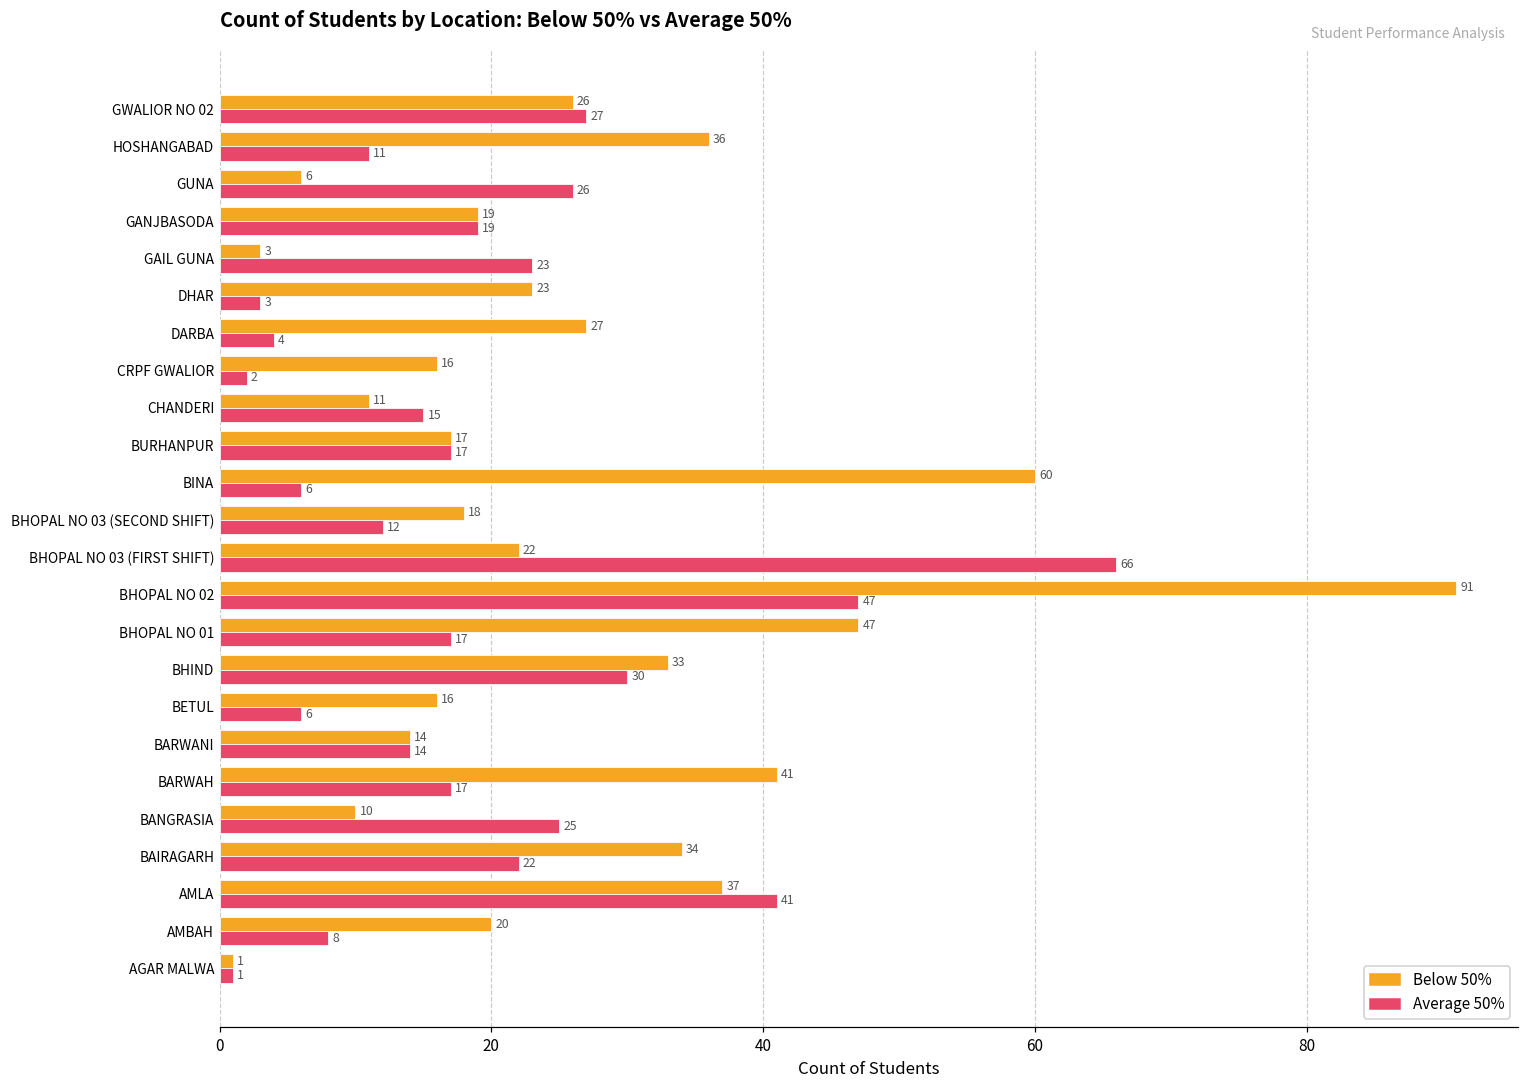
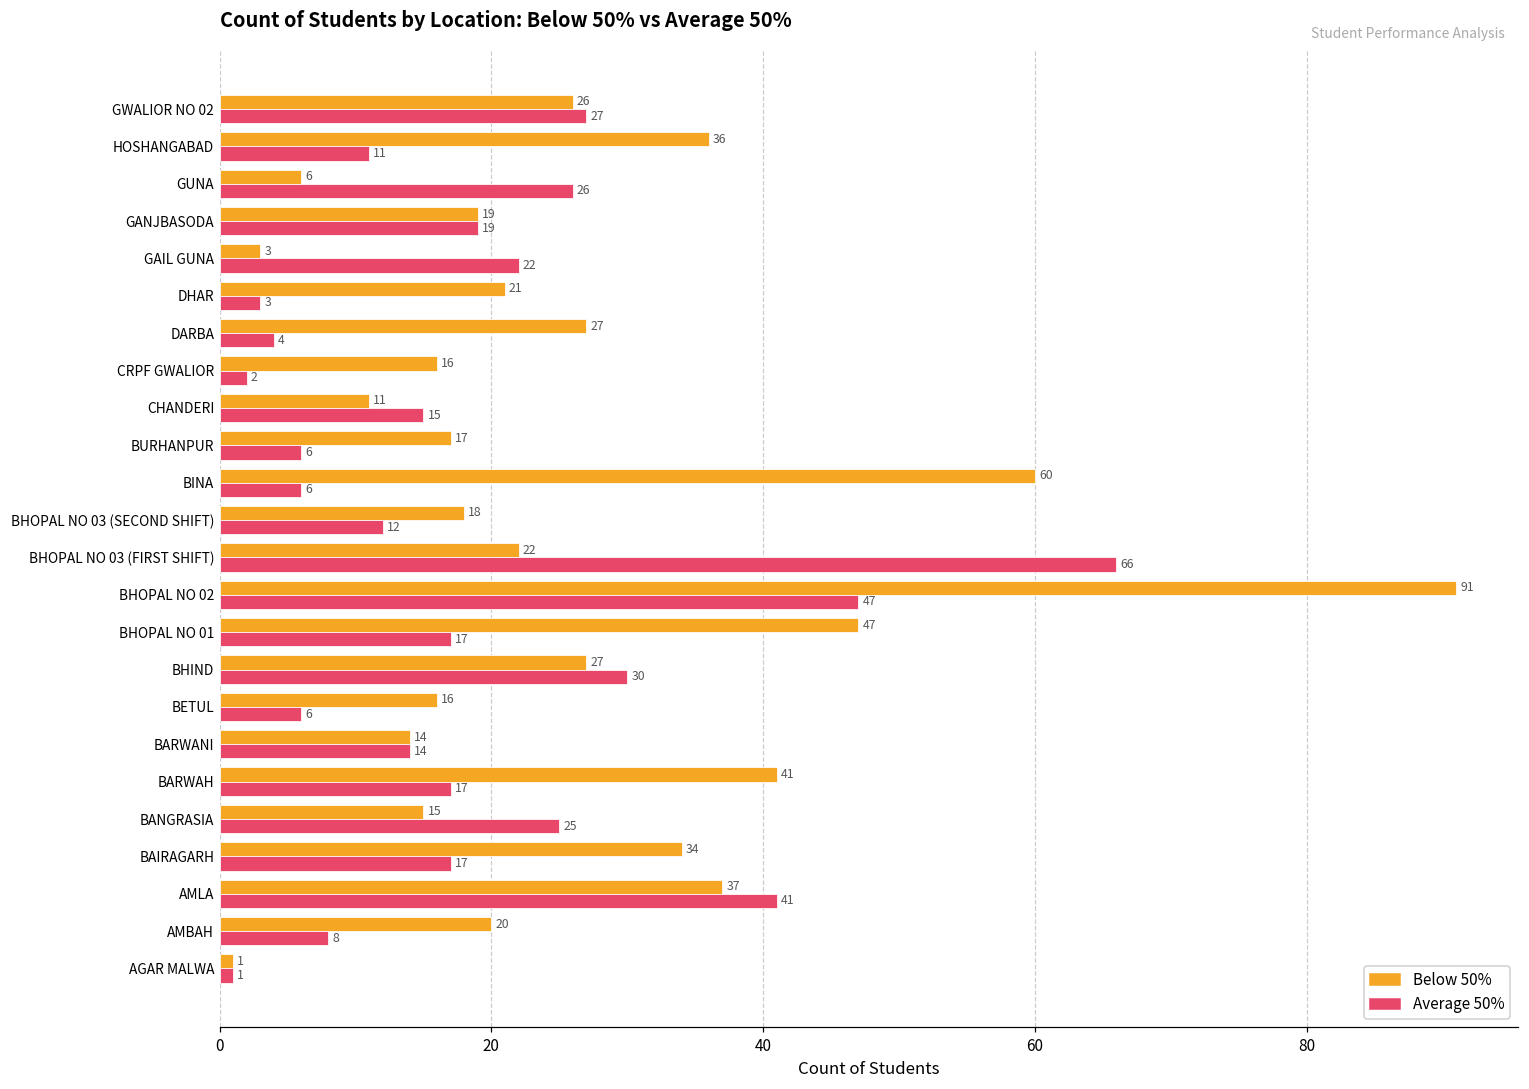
Average 50%, GAIL GUNA: 23 -> 22
Below 50%, DHAR: 23 -> 21
Average 50%, BURHANPUR: 17 -> 6
Below 50%, BHIND: 33 -> 27
Below 50%, BANGRASIA: 10 -> 15
Average 50%, BAIRAGARH: 22 -> 17
